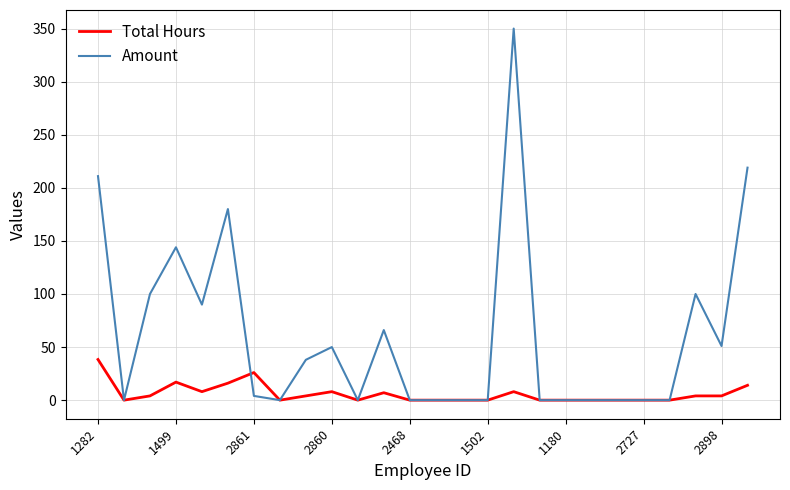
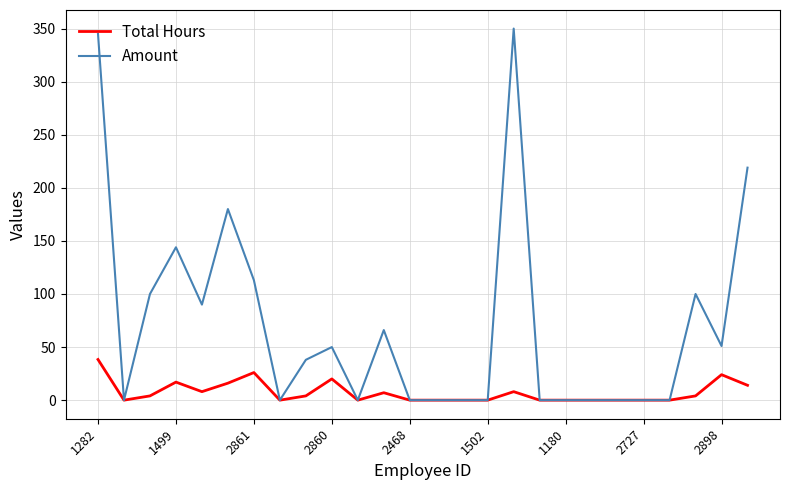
Amount, 1282: 211 -> 345
Amount, 2861: 4 -> 113
Total Hours, 2860: 8 -> 20
Total Hours, 2898: 4 -> 24
